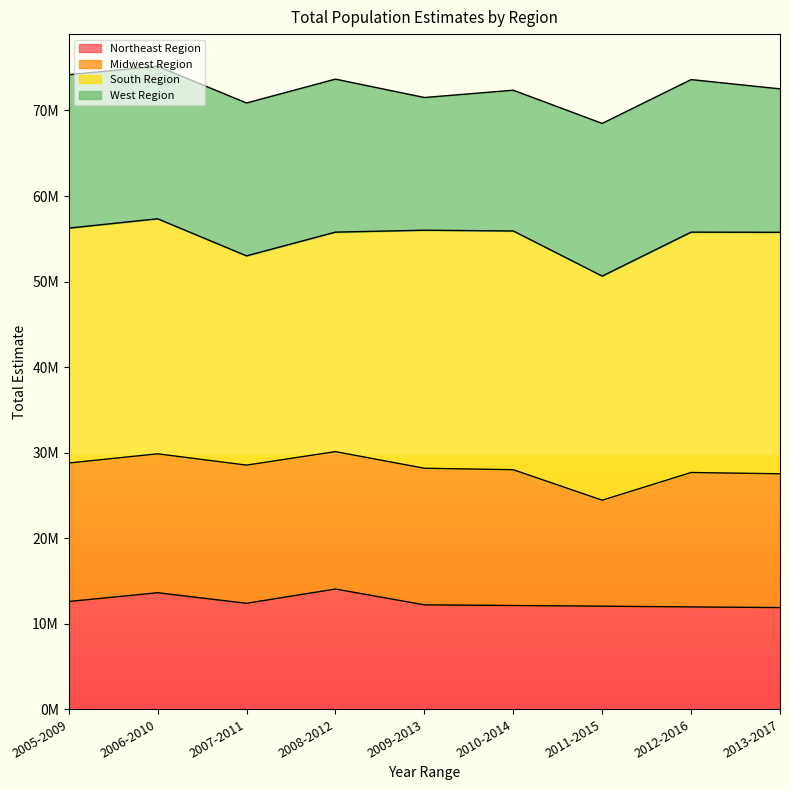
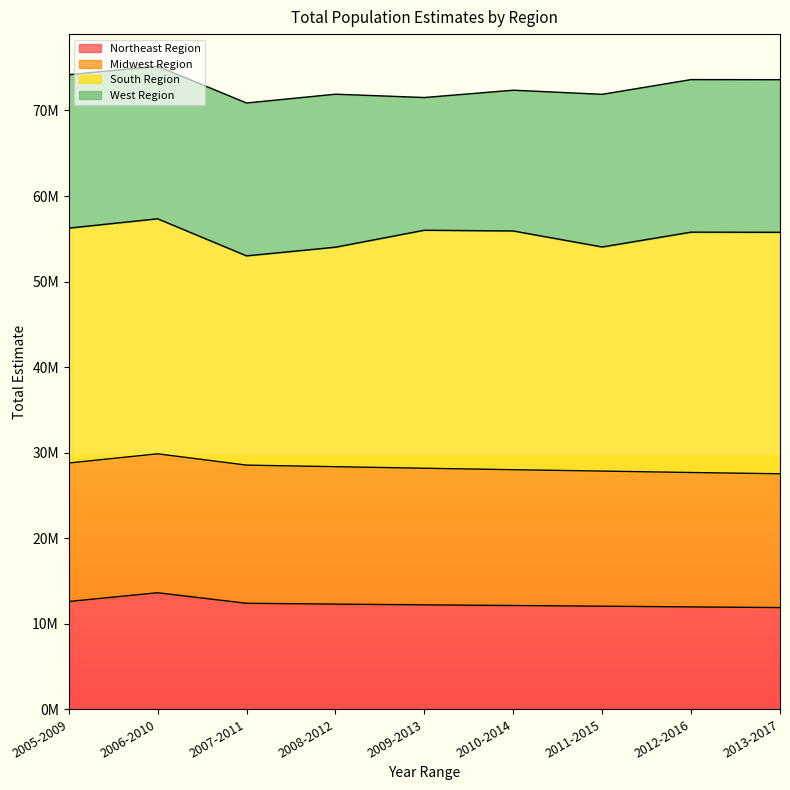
Northeast Region, 2008-2012: 14000000 -> 12000000
Midwest Region, 2011-2015: 12000000 -> 16000000
West Region, 2013-2017: 17000000 -> 18000000
